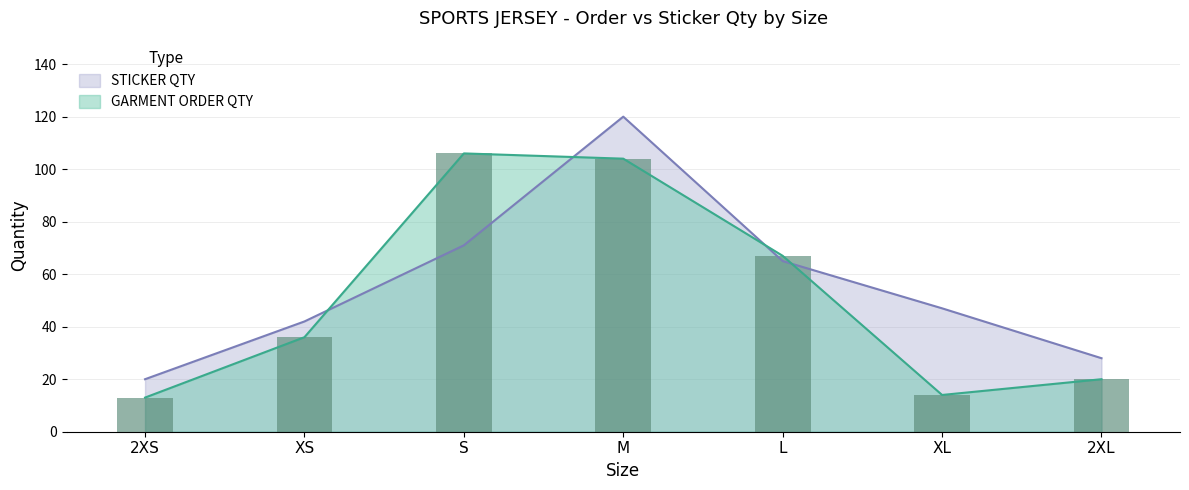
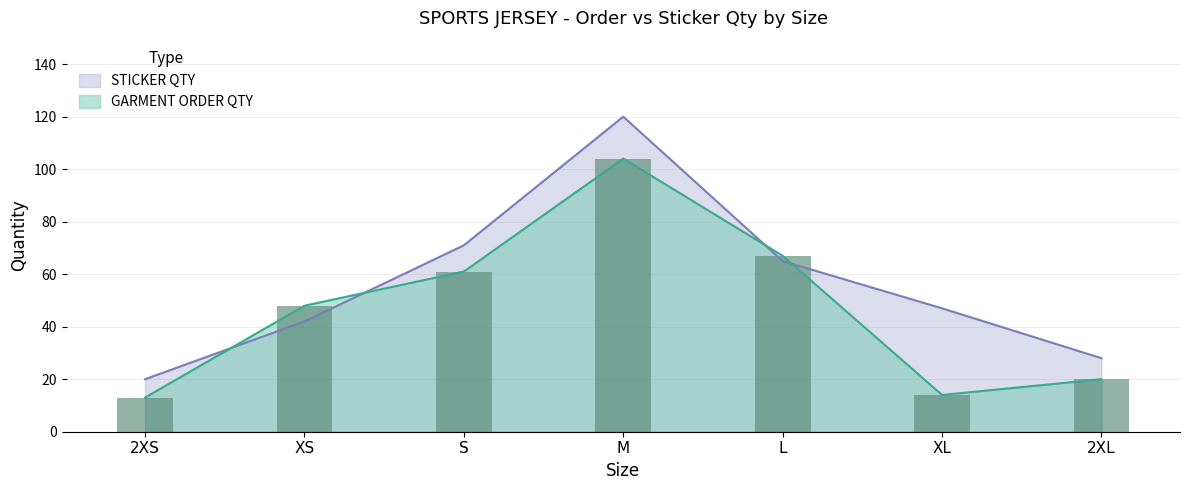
GARMENT ORDER QTY, XS: 36 -> 48
GARMENT ORDER QTY, S: 106 -> 61
